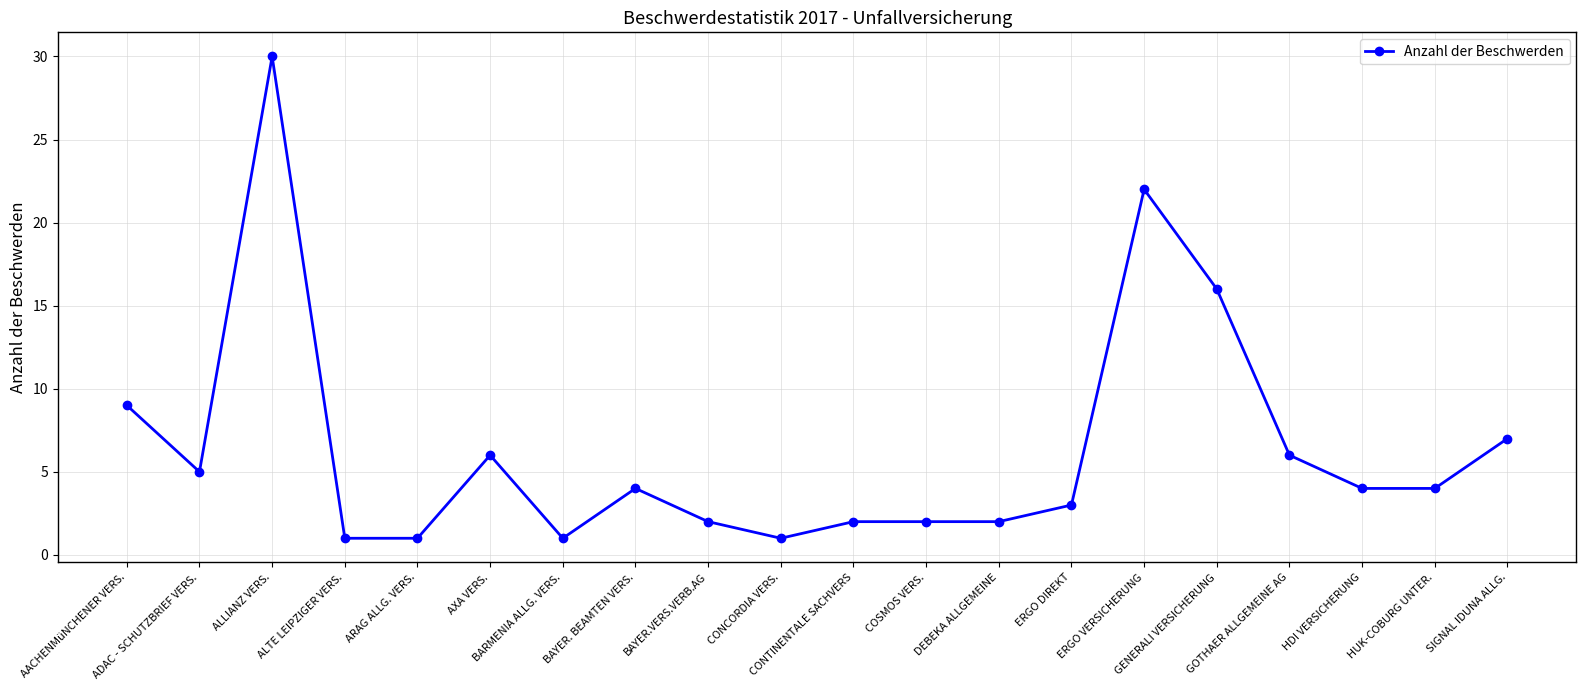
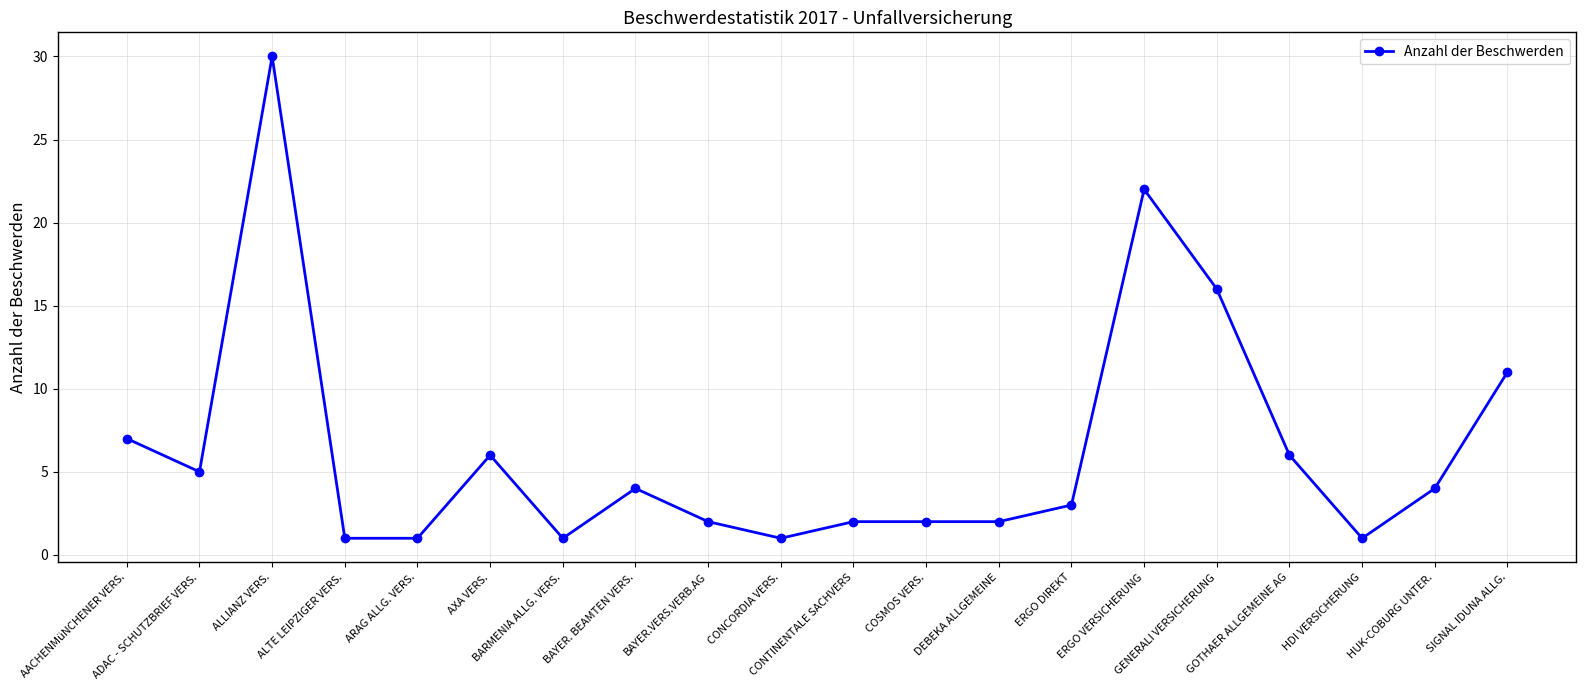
AACHENMüNCHENER VERS.: 9 -> 7
HDI VERSICHERUNG: 4 -> 1
SIGNAL IDUNA ALLG.: 7 -> 11
